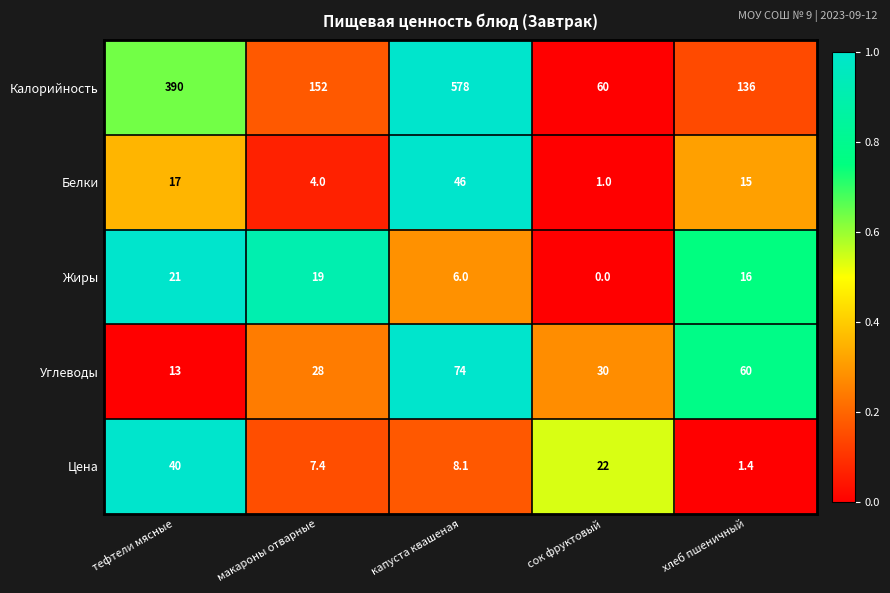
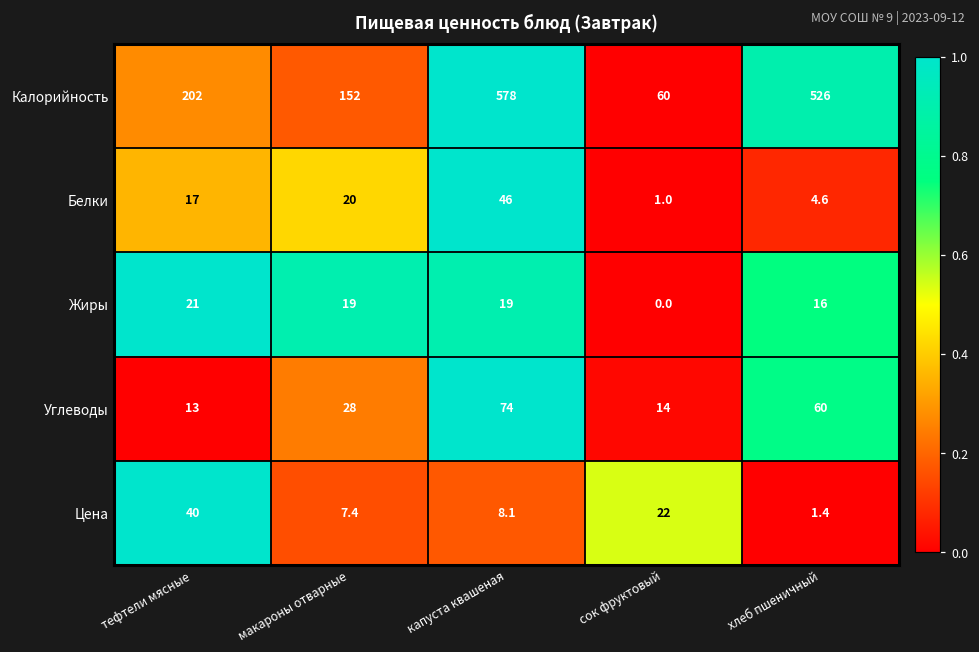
Калорийность, тефтели мясные: 390 -> 202
Калорийность, хлеб пшеничный: 136 -> 526
Белки, макароны отварные: 4.0 -> 20
Белки, хлеб пшеничный: 15 -> 4.6
Жиры, капуста квашеная: 6.0 -> 19
Углеводы, сок фруктовый: 30 -> 14
